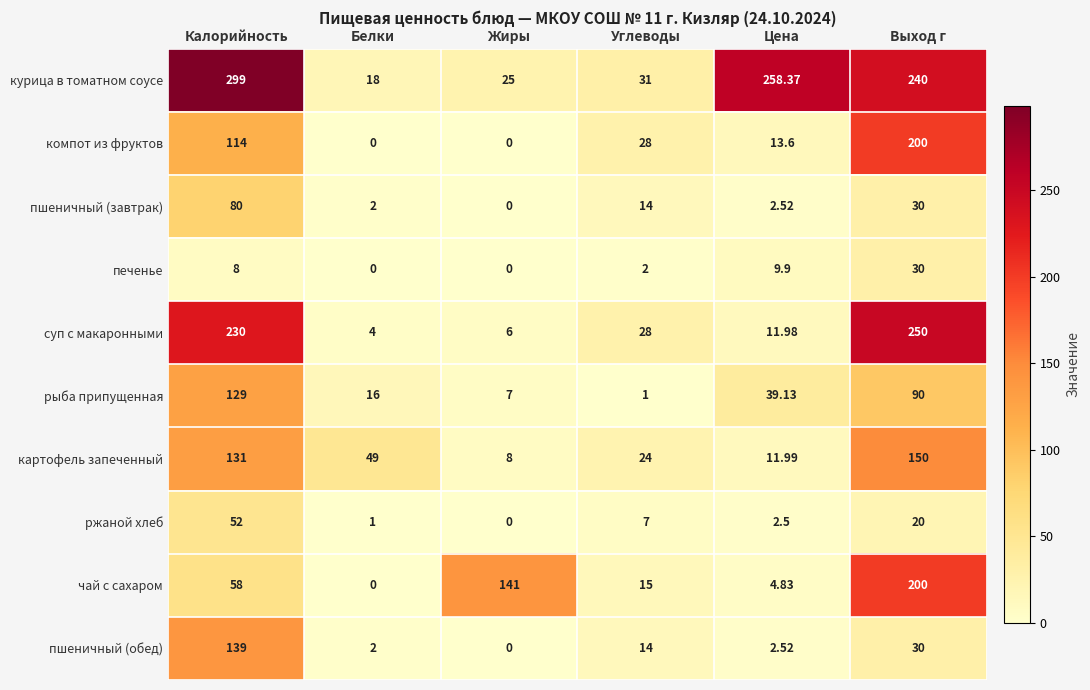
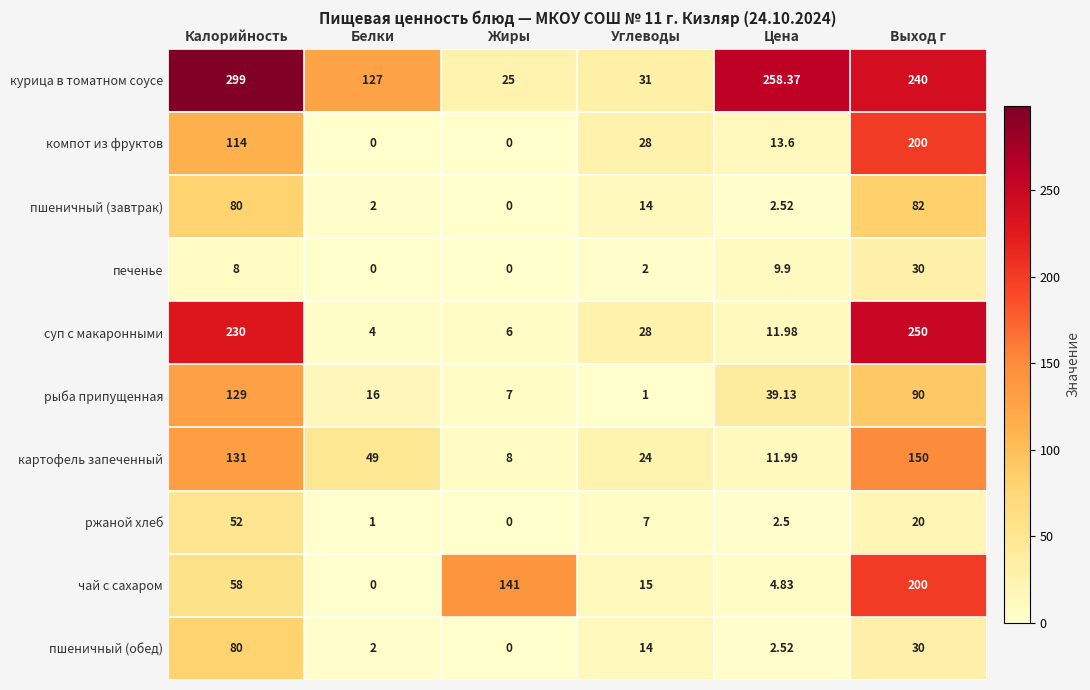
курица в томатном соусе, Белки: 18 -> 127
пшеничный (завтрак), Выход г: 30 -> 82
пшеничный (обед), Калорийность: 139 -> 80
